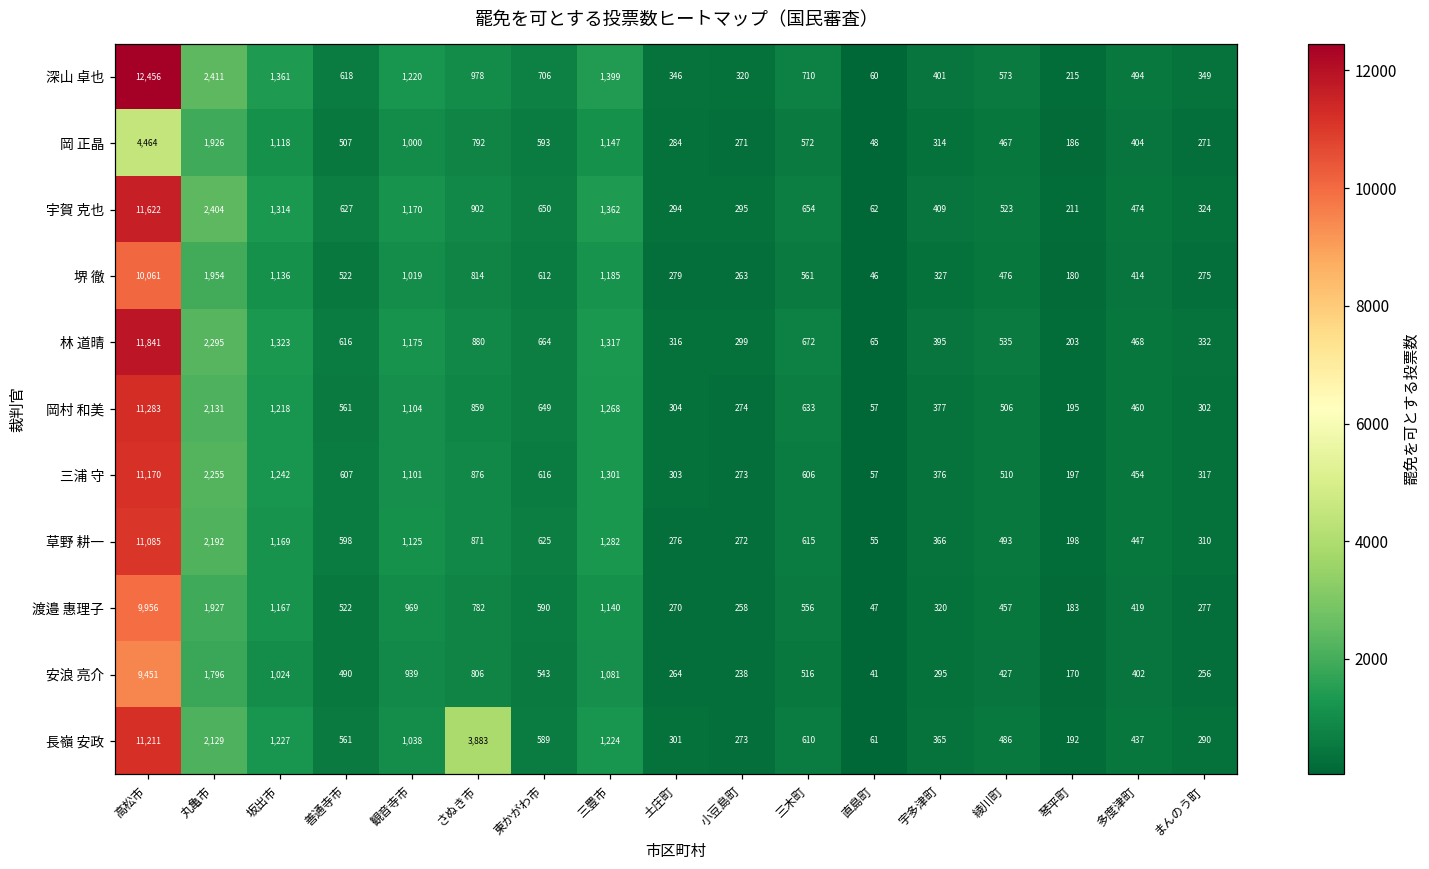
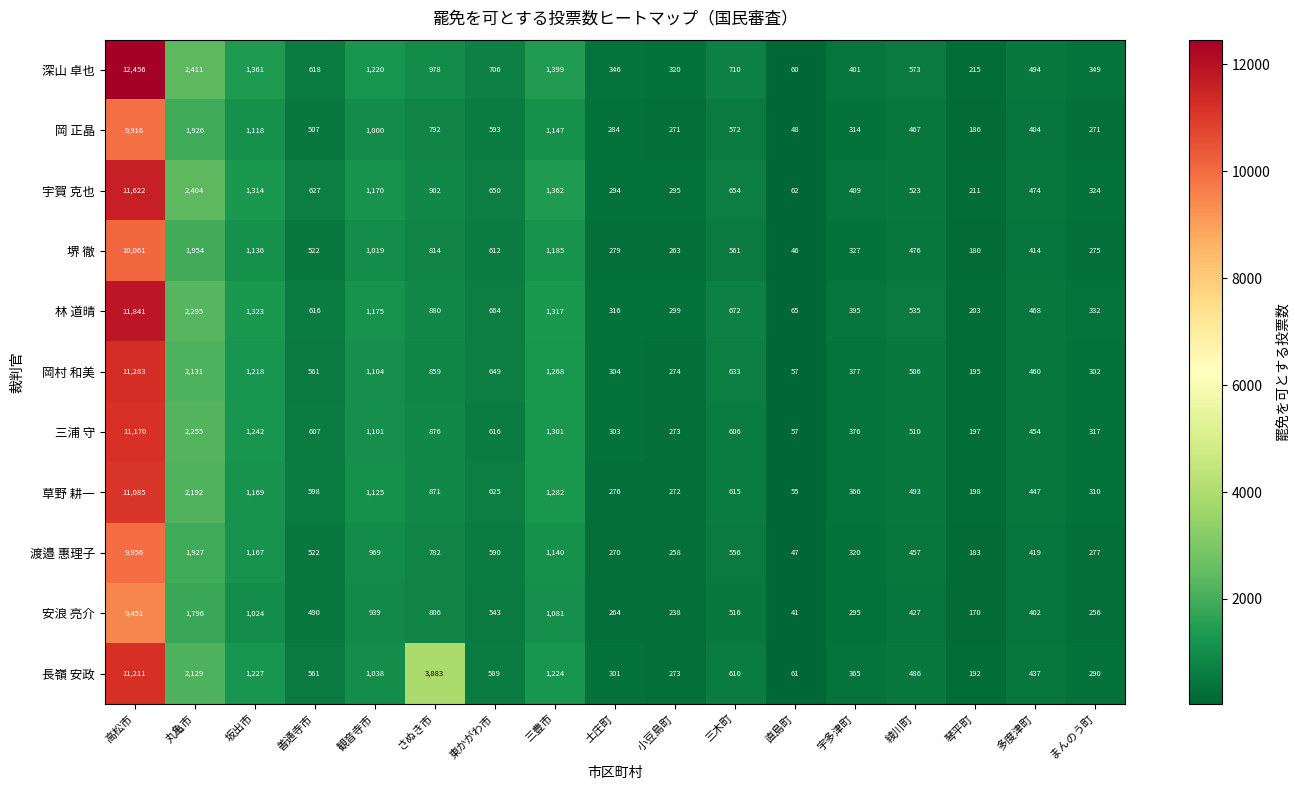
岡 正晶, 高松市: 4,464 -> 9,916
